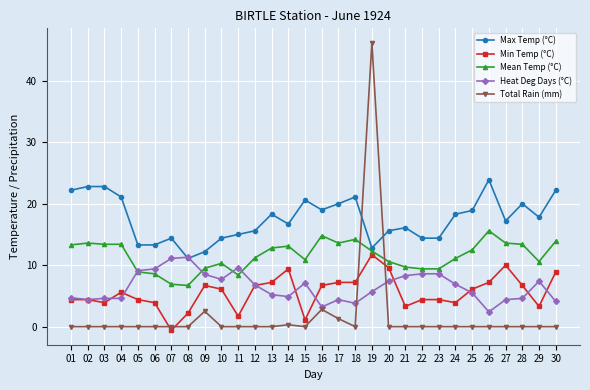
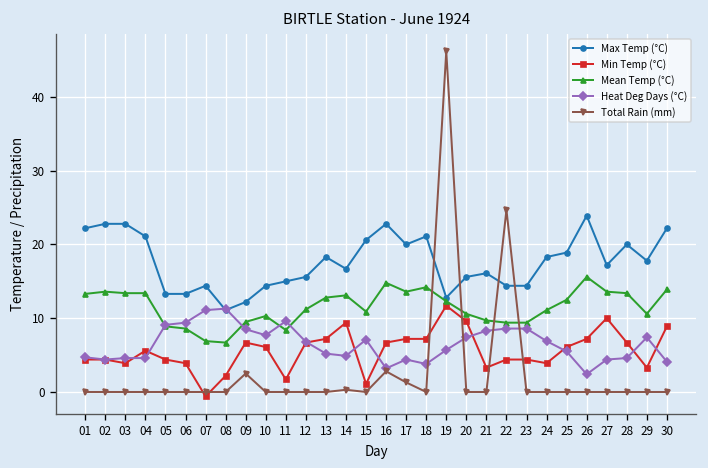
Max Temp (°C), 16: 19 -> 23
Total Rain (mm), 22: 0 -> 25
